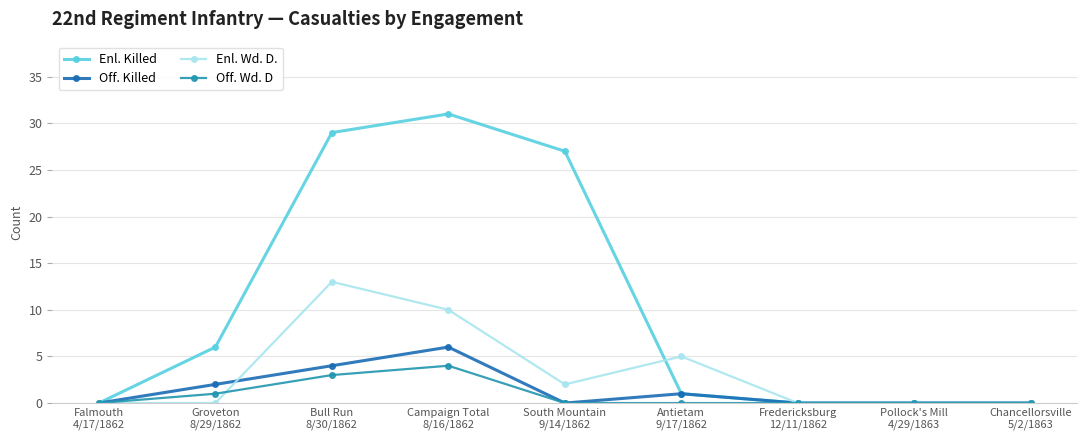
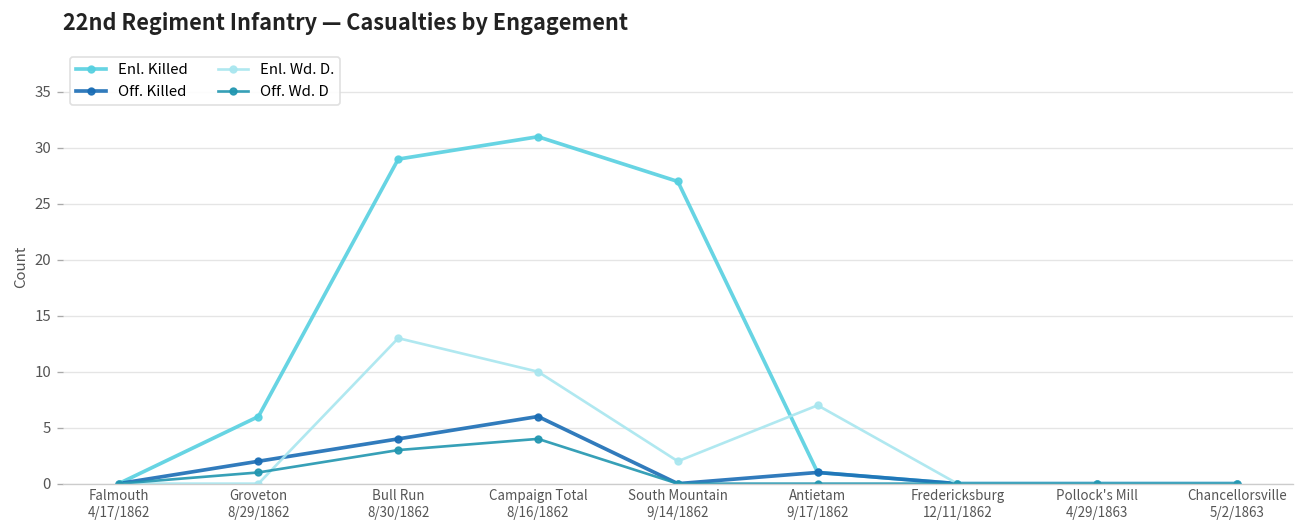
Enl. Wd. D., Antietam 9/17/1862: 5 -> 7
